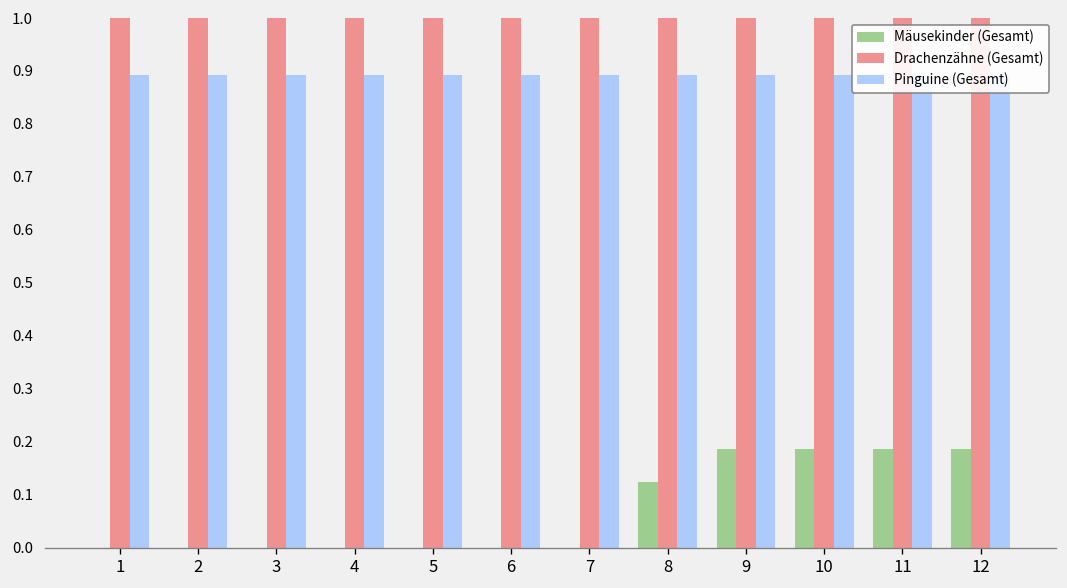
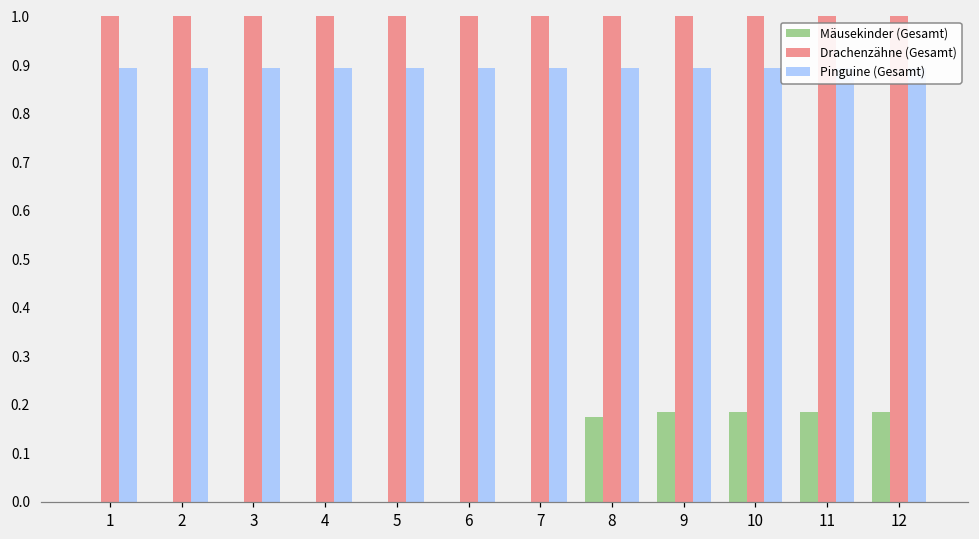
Mäusekinder (Gesamt), 8: 0.12 -> 0.17
